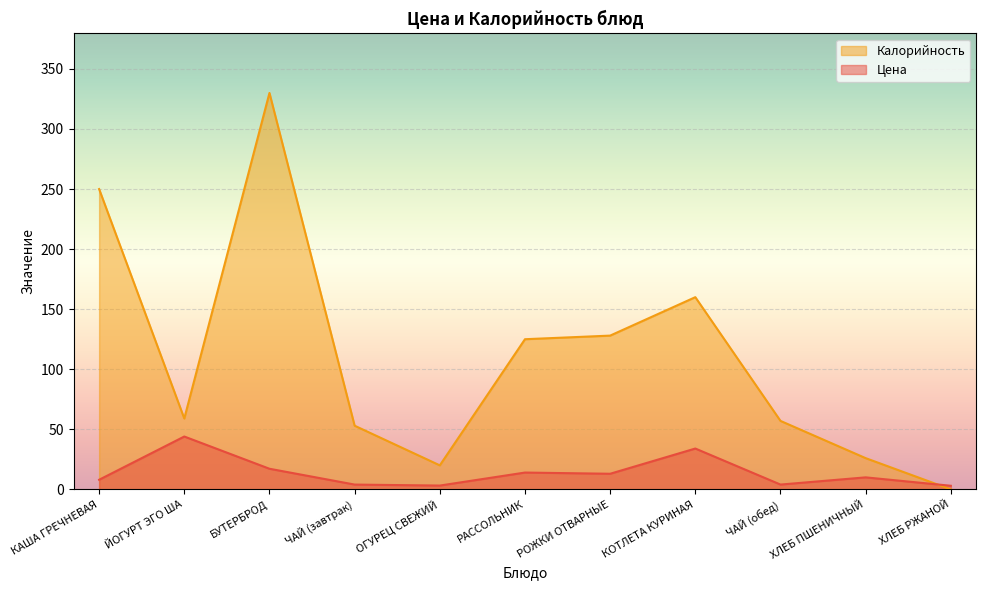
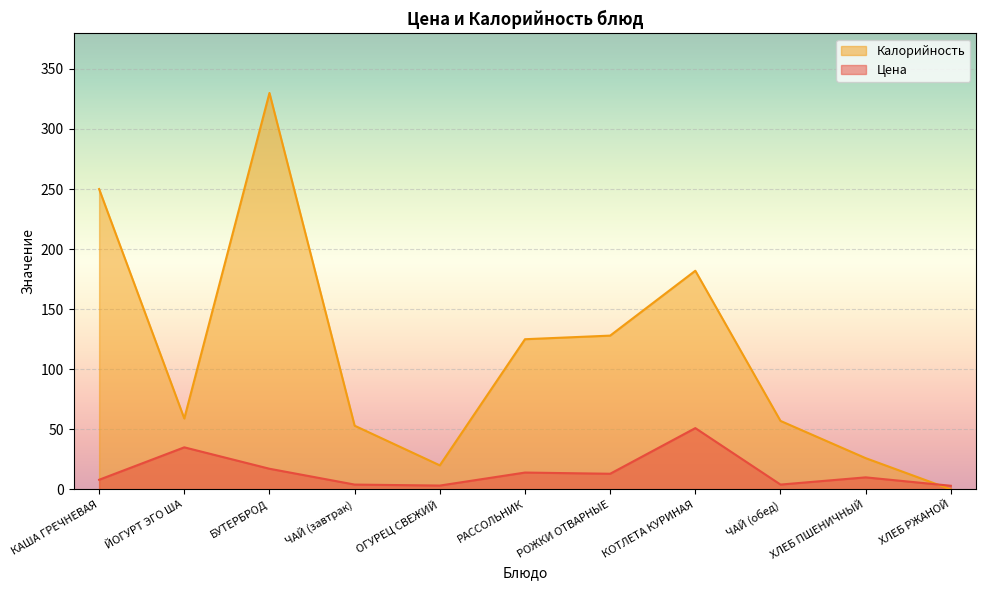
Цена, ЙОГУРТ ЭГО ША: 44 -> 35
Калорийность, КОТЛЕТА КУРИНАЯ: 160 -> 182
Цена, КОТЛЕТА КУРИНАЯ: 34 -> 51
